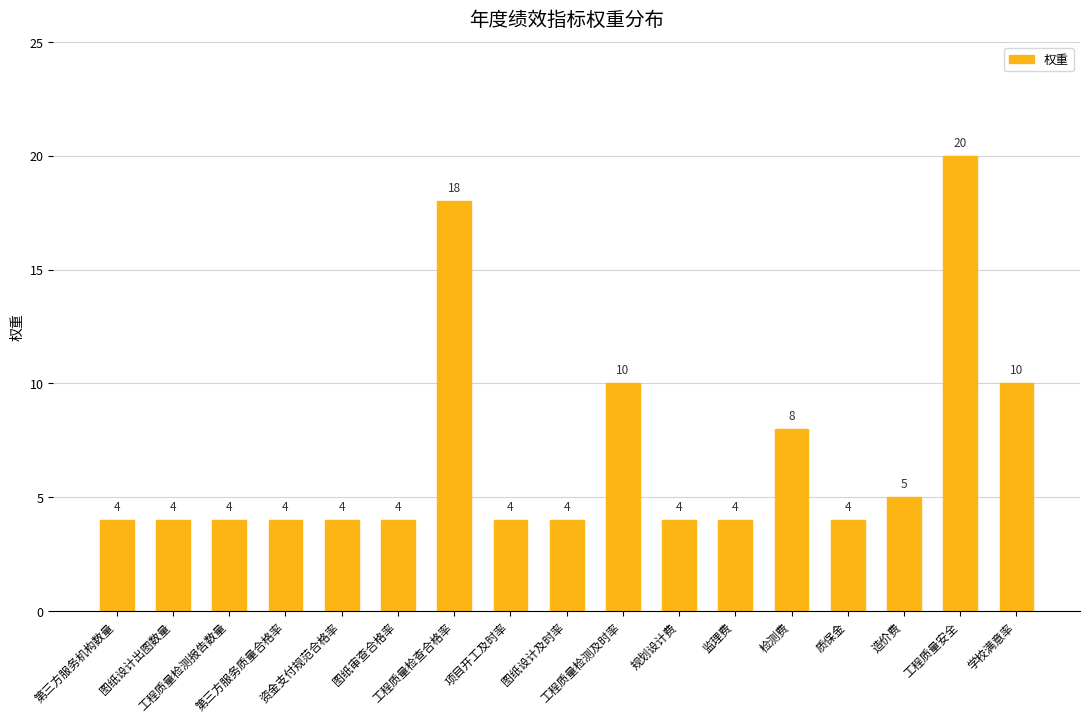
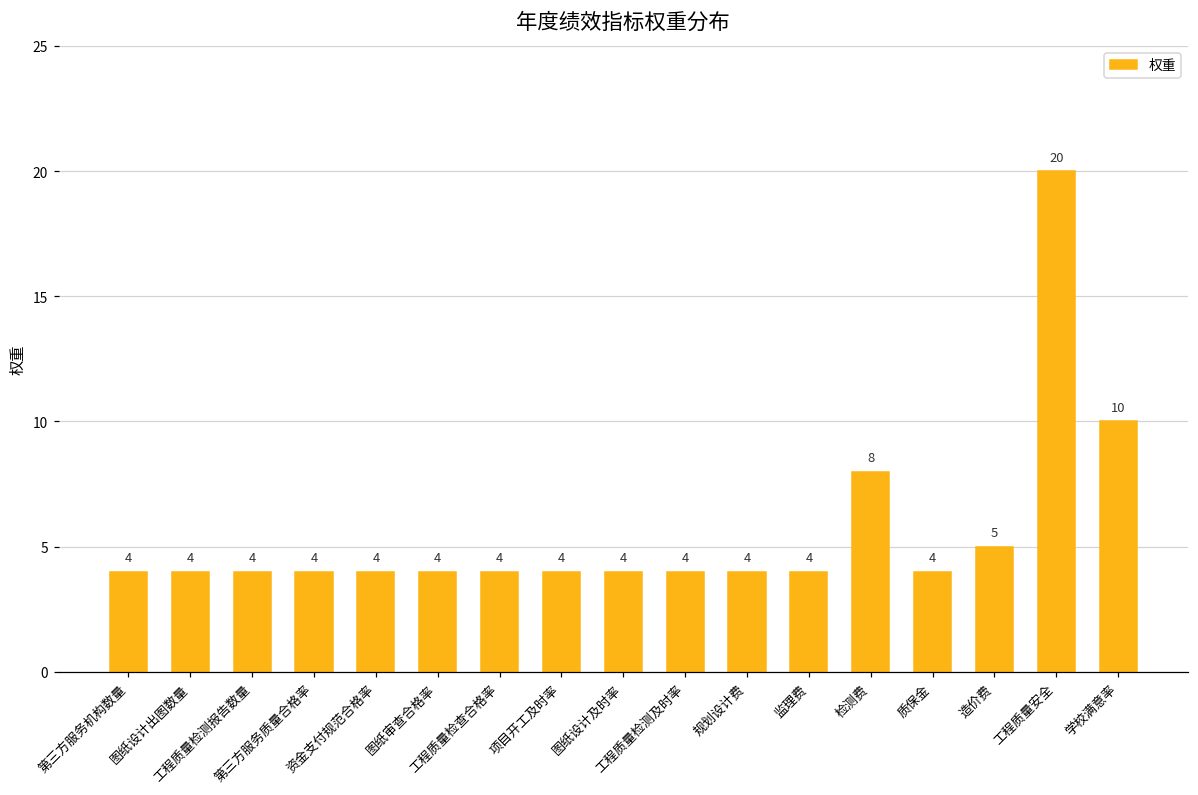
工程质量检查合格率: 18 -> 4
工程质量检测及时率: 10 -> 4
